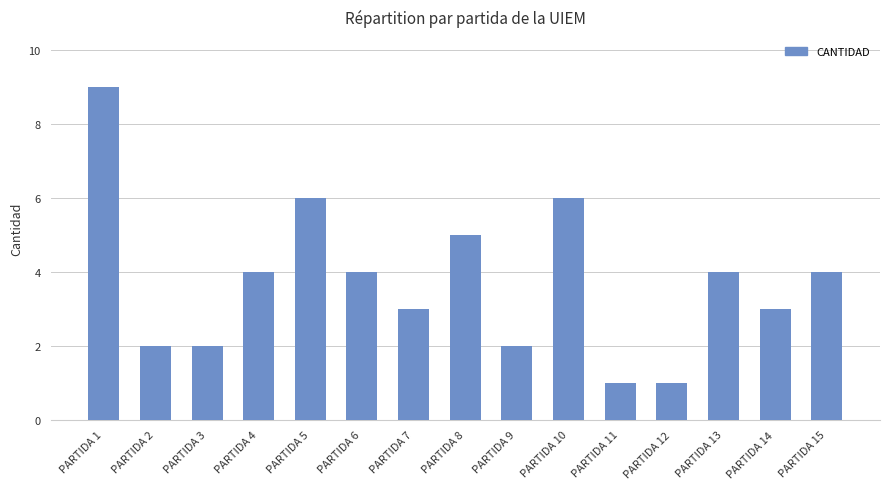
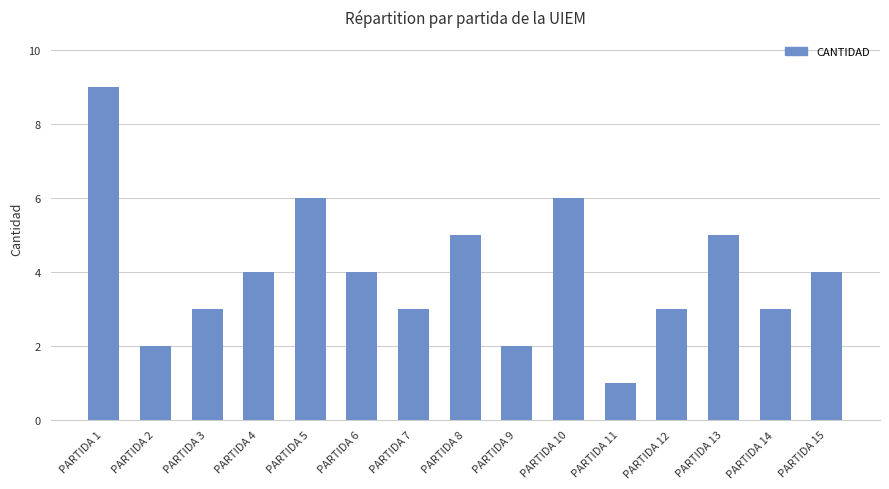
PARTIDA 3: 2 -> 3
PARTIDA 12: 1 -> 3
PARTIDA 13: 4 -> 5
